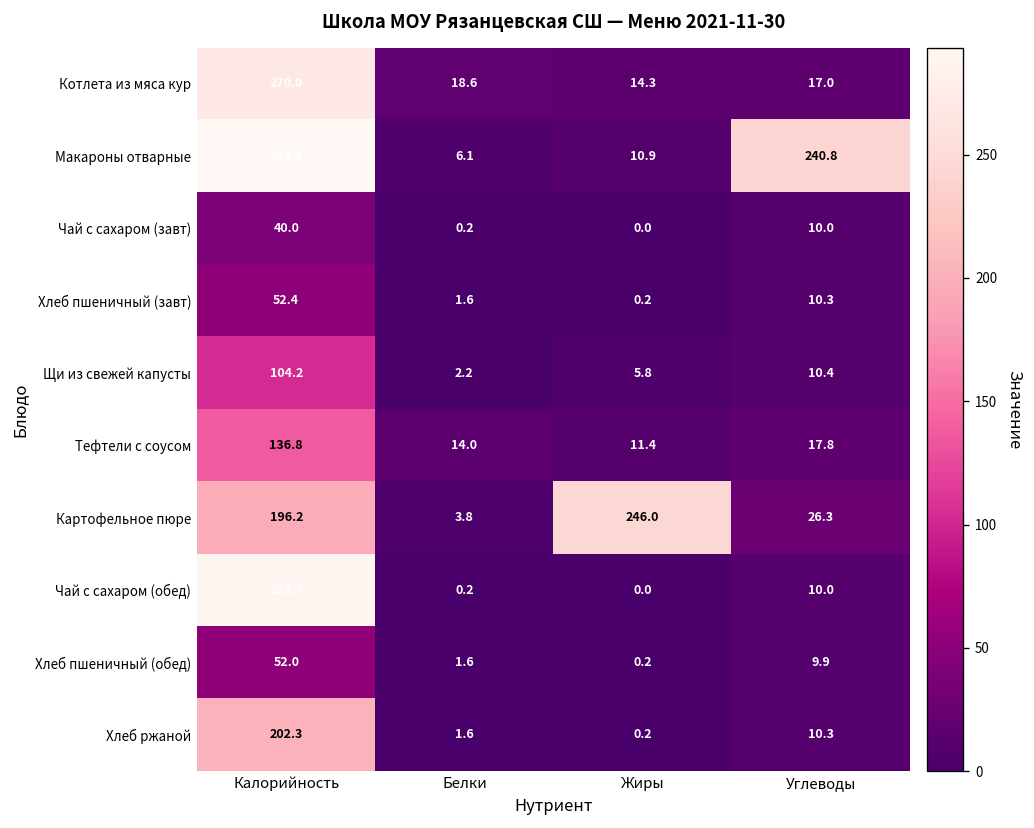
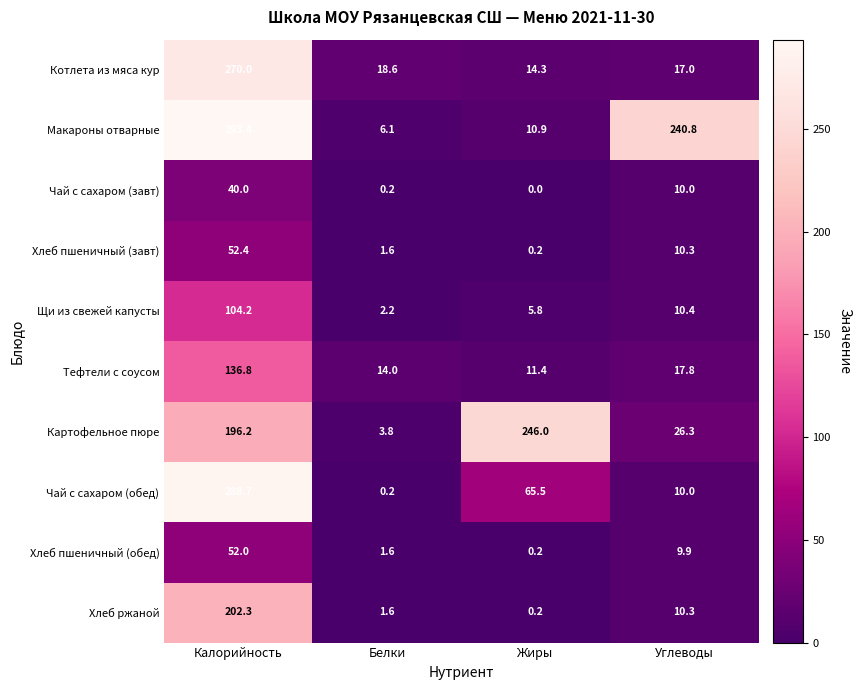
Чай с сахаром (обед), Жиры: 0.0 -> 65.5
